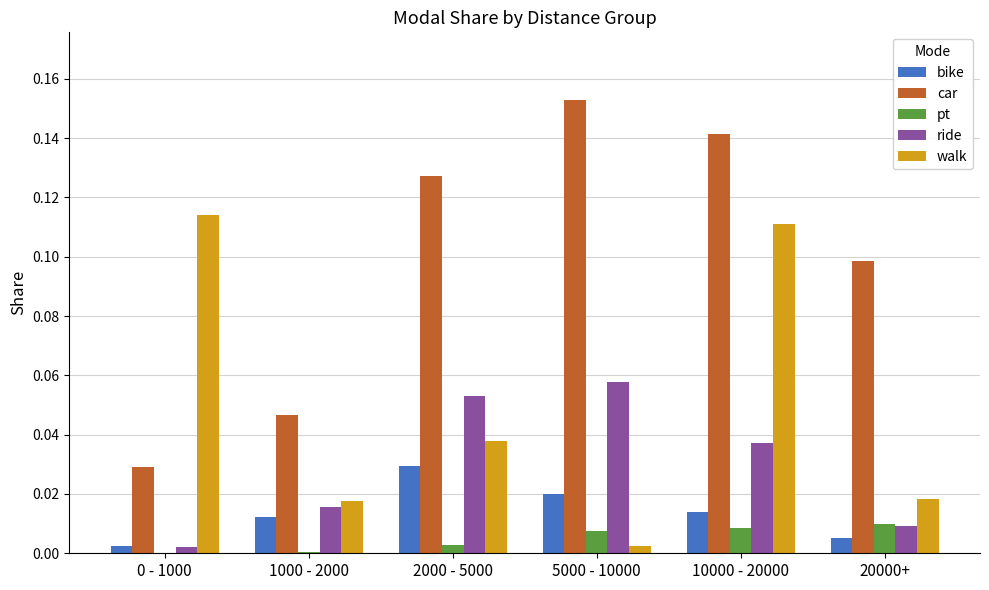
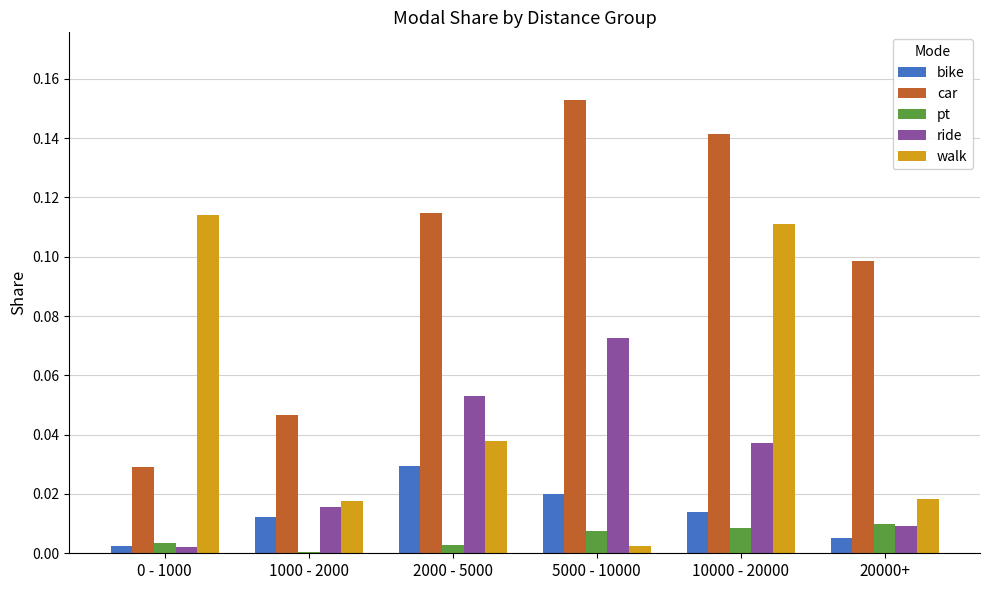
pt, 0 - 1000: 0.000 -> 0.004
car, 2000 - 5000: 0.127 -> 0.115
ride, 5000 - 10000: 0.058 -> 0.072
